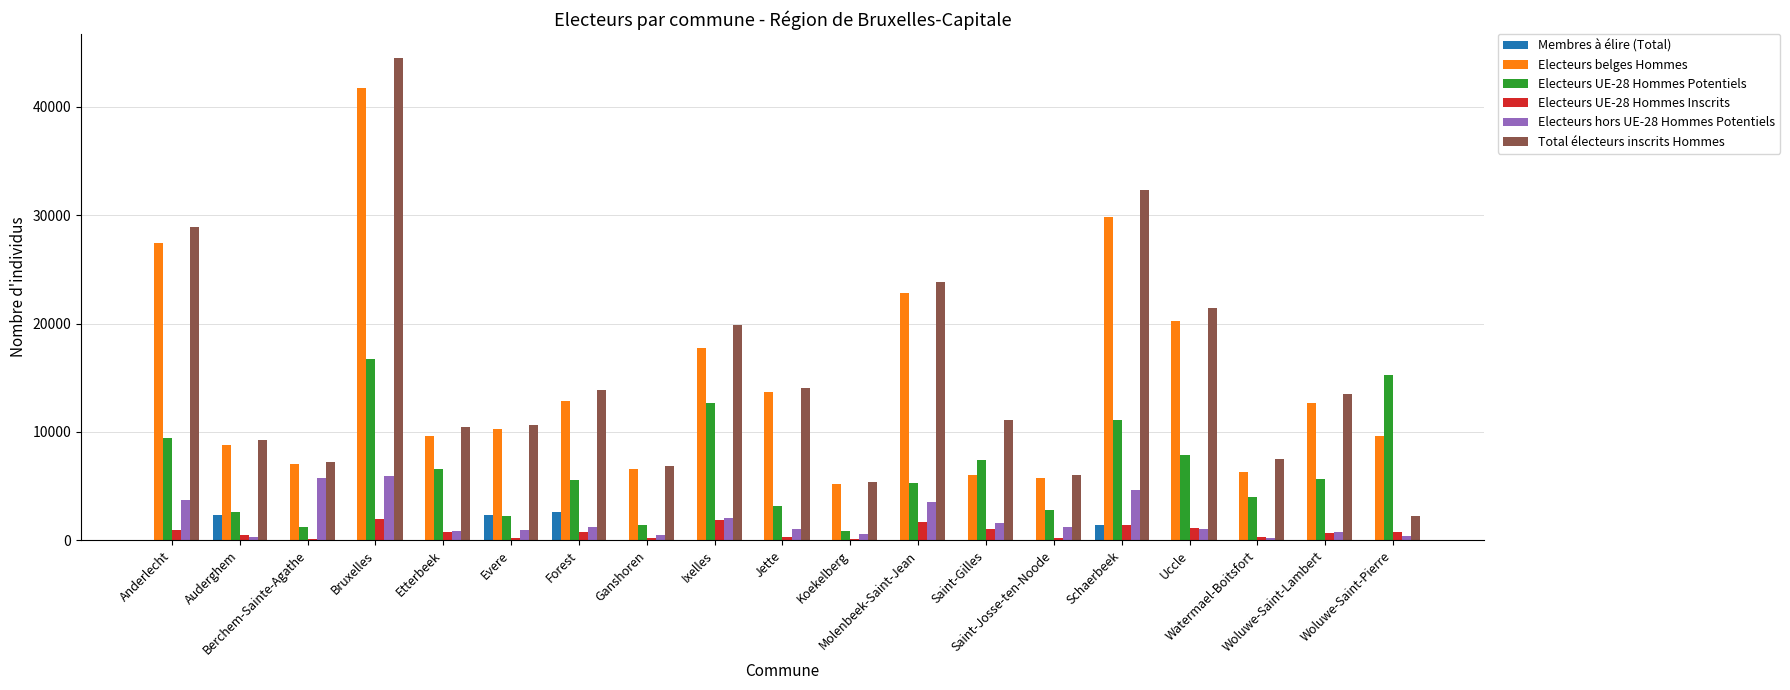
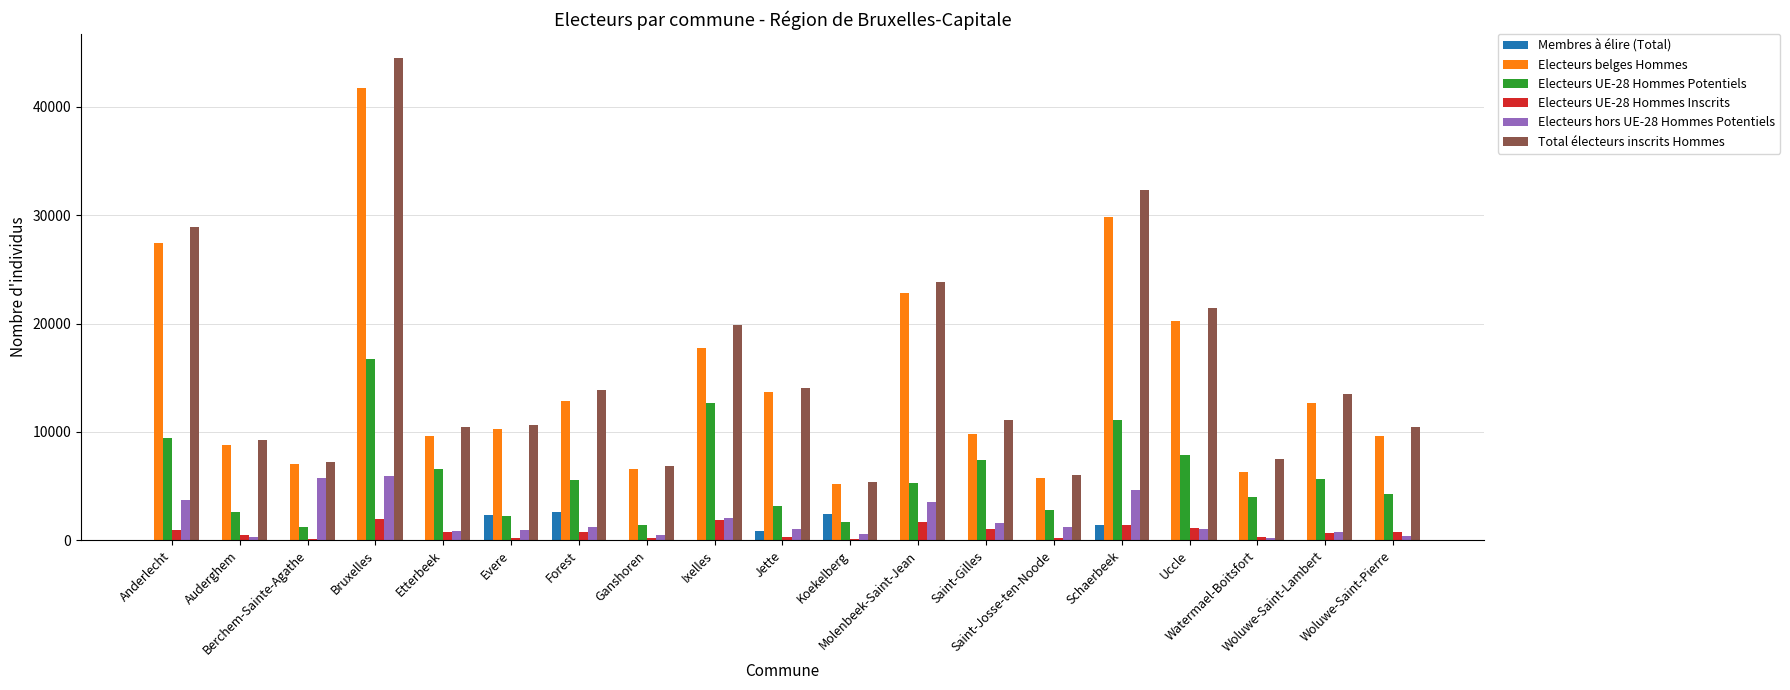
Membres à élire (Total), Auderghem: 2300 -> 0
Membres à élire (Total), Jette: 0 -> 800
Membres à élire (Total), Koekelberg: 0 -> 2400
Electeurs UE-28 Hommes Potentiels, Koekelberg: 800 -> 1700
Electeurs belges Hommes, Saint-Gilles: 6000 -> 9800
Electeurs UE-28 Hommes Potentiels, Woluwe-Saint-Pierre: 15300 -> 4300
Total électeurs inscrits Hommes, Woluwe-Saint-Pierre: 2300 -> 10500
